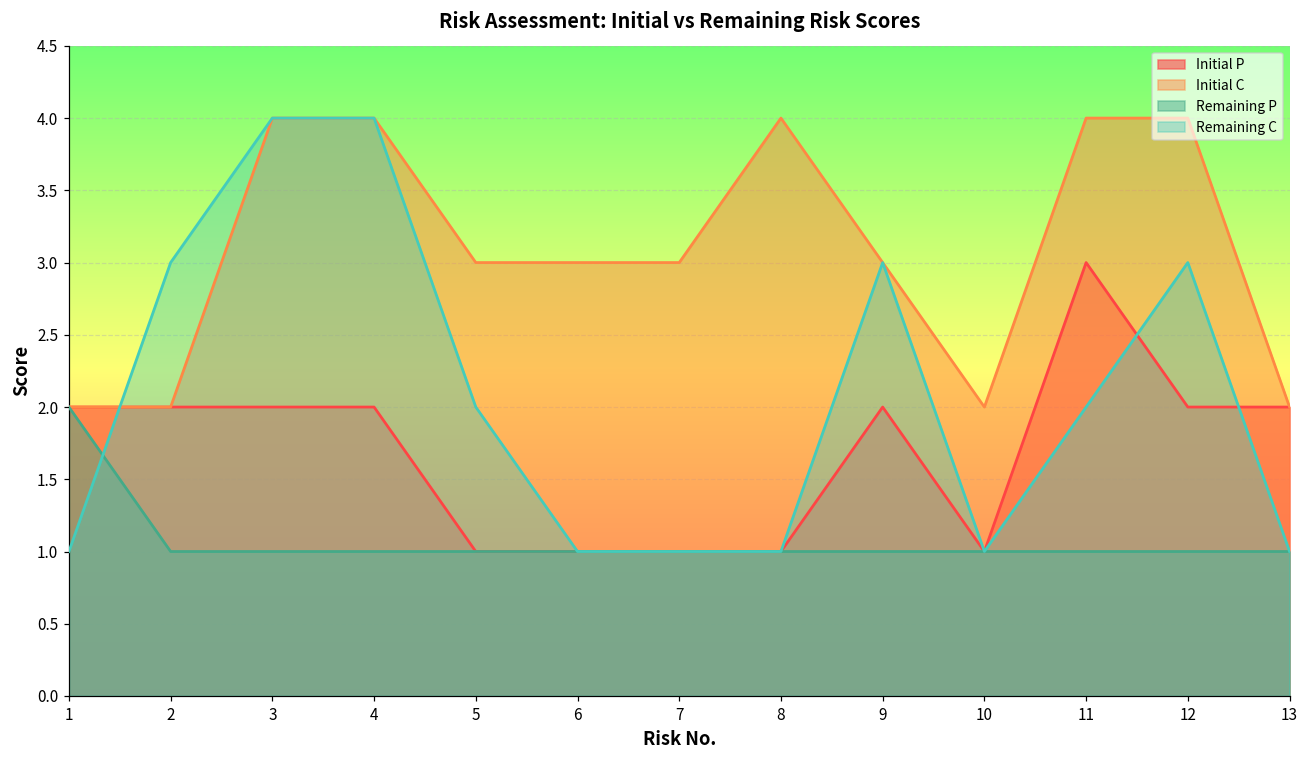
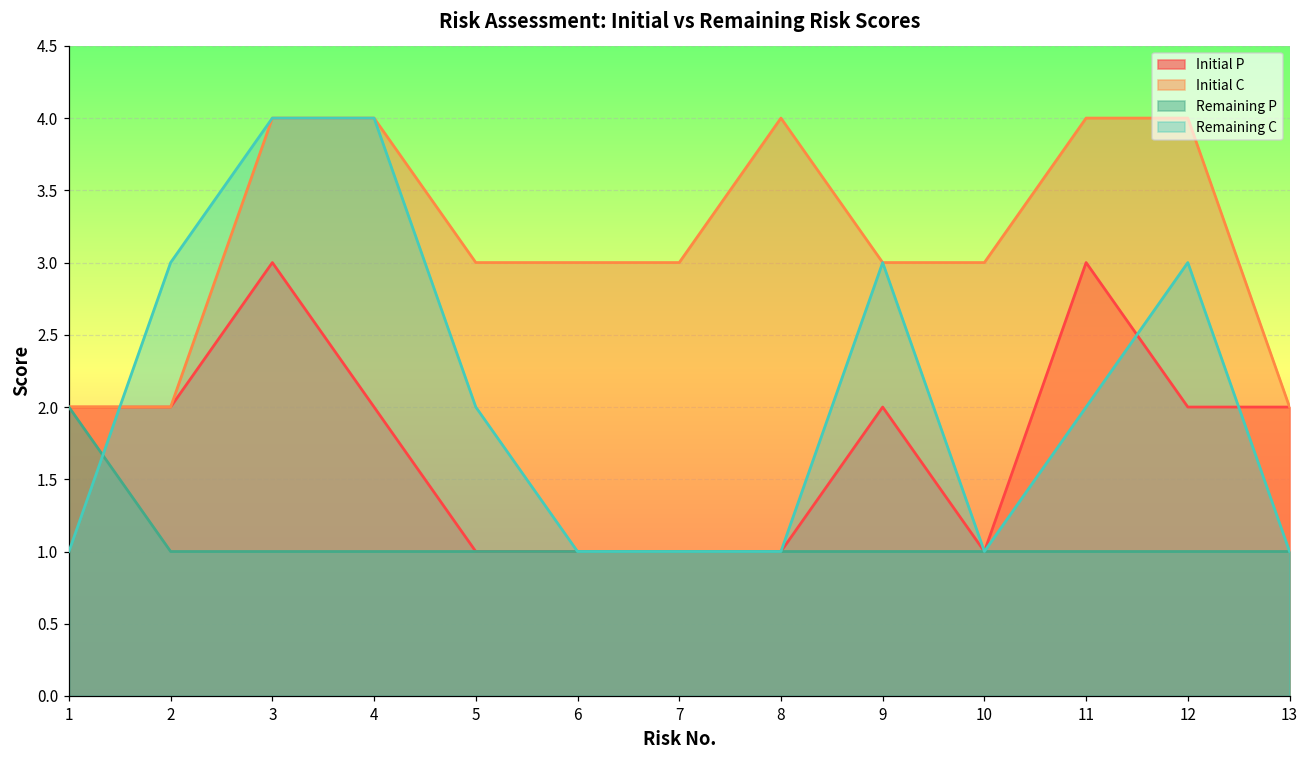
Initial P, 3: 2 -> 3
Initial C, 10: 2 -> 3
